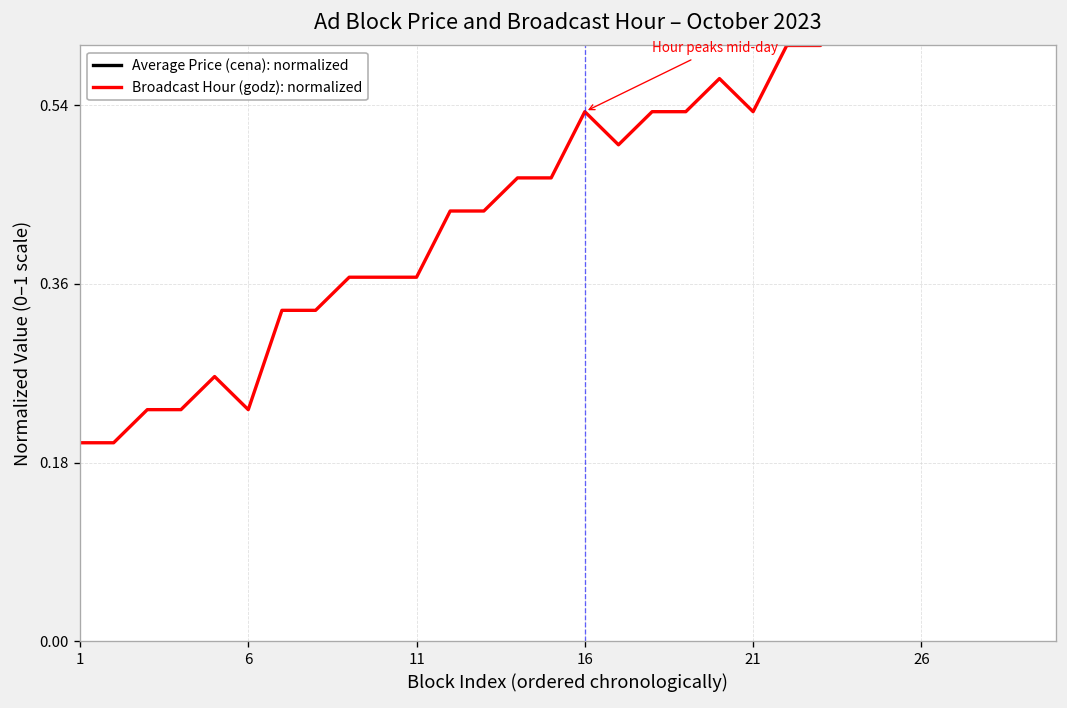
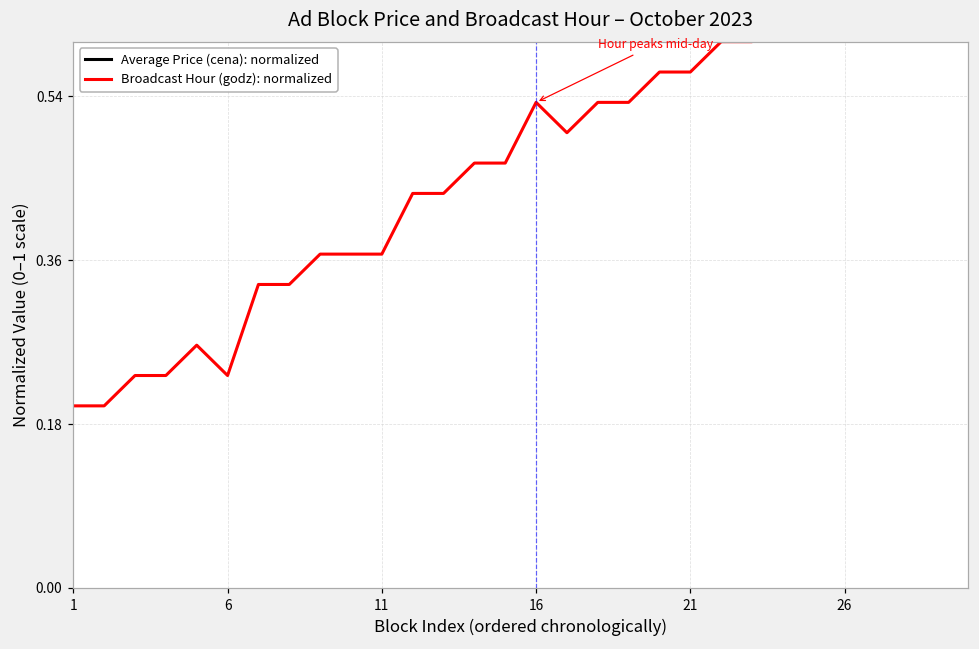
Broadcast Hour (godz): normalized, 21: 0.53 -> 0.57
